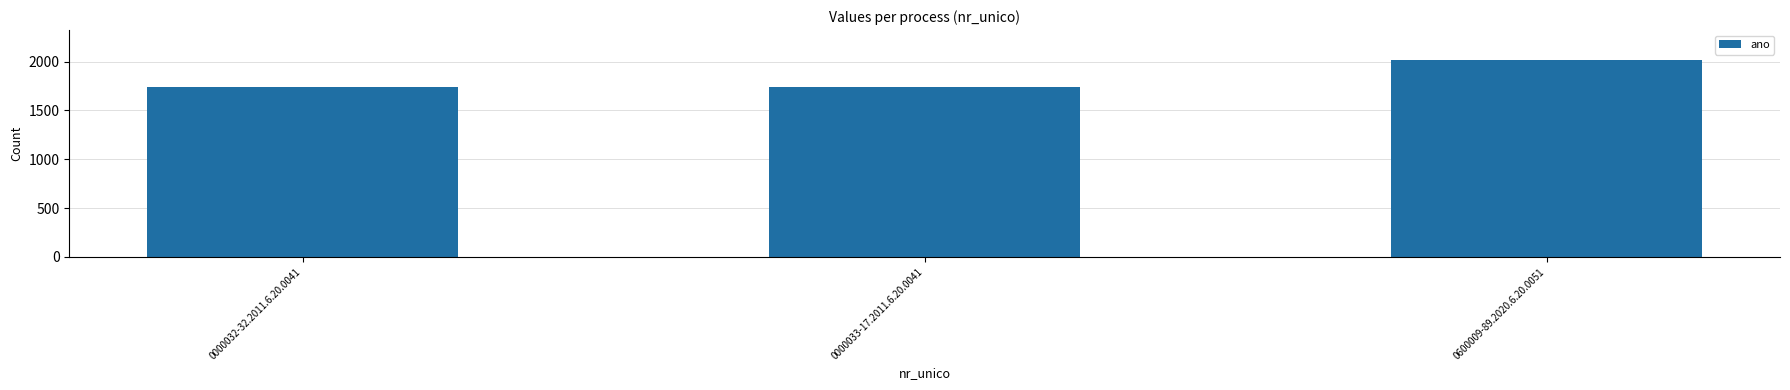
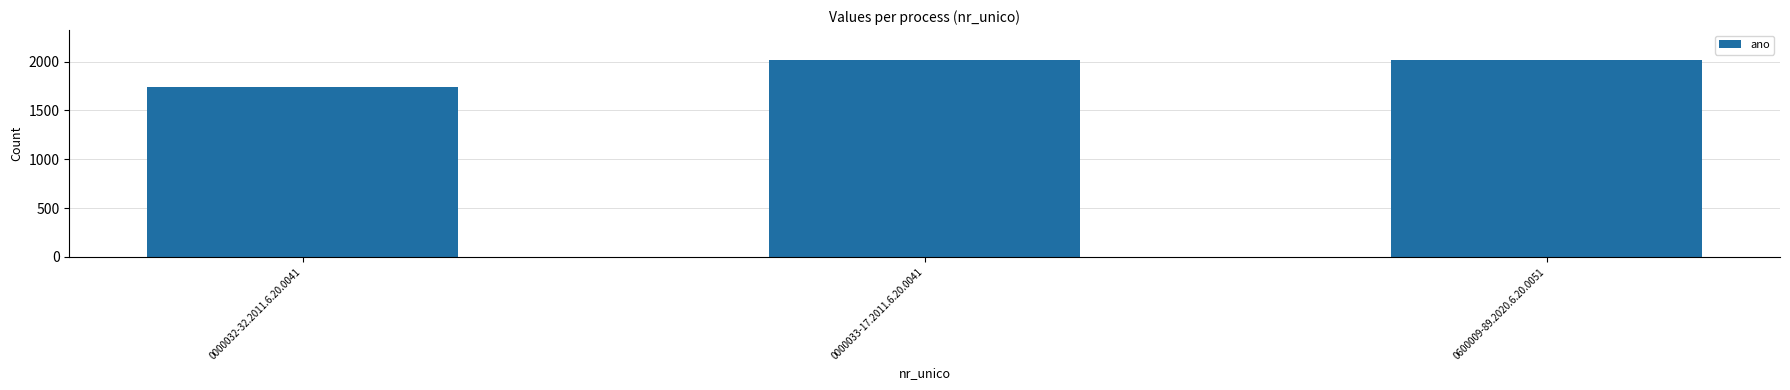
0000033-17.2011.6.20.0041: 1700 -> 2000
